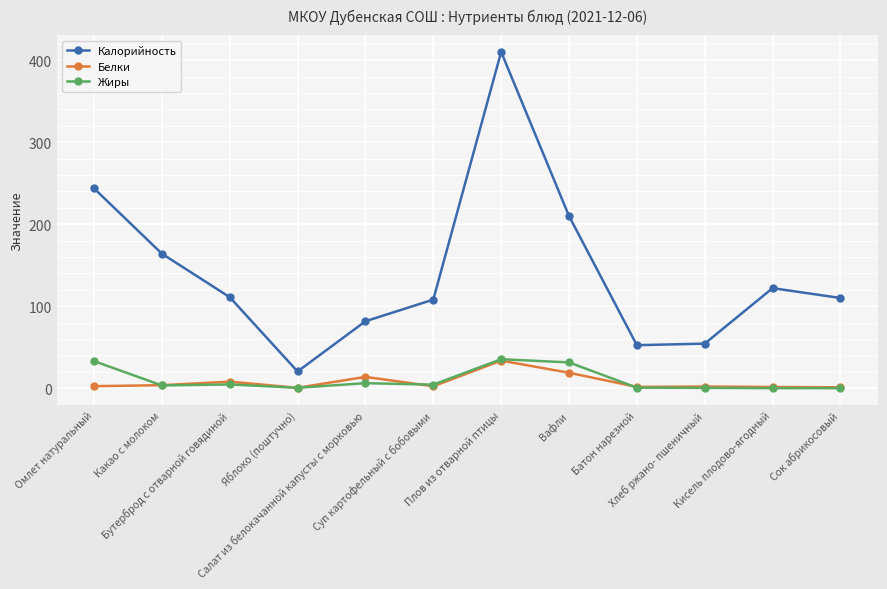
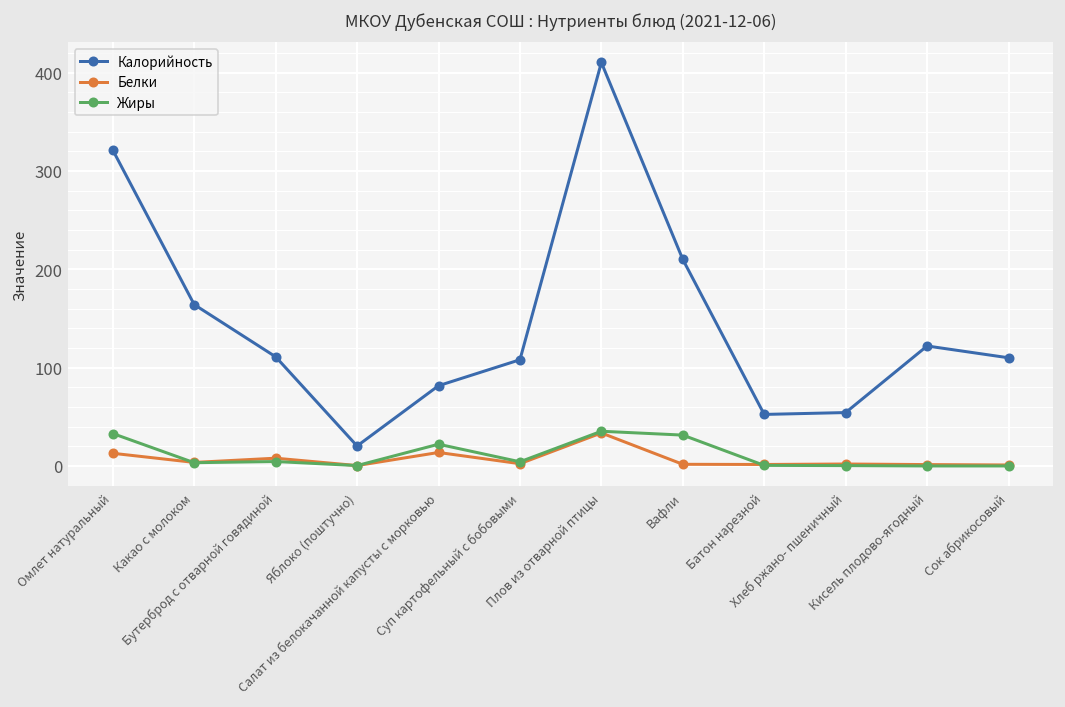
Калорийность, Омлет натуральный: 240 -> 320
Белки, Омлет натуральный: 0 -> 10
Жиры, Салат из белокачанной капусты с морковью: 10 -> 20
Белки, Вафли: 20 -> 0
